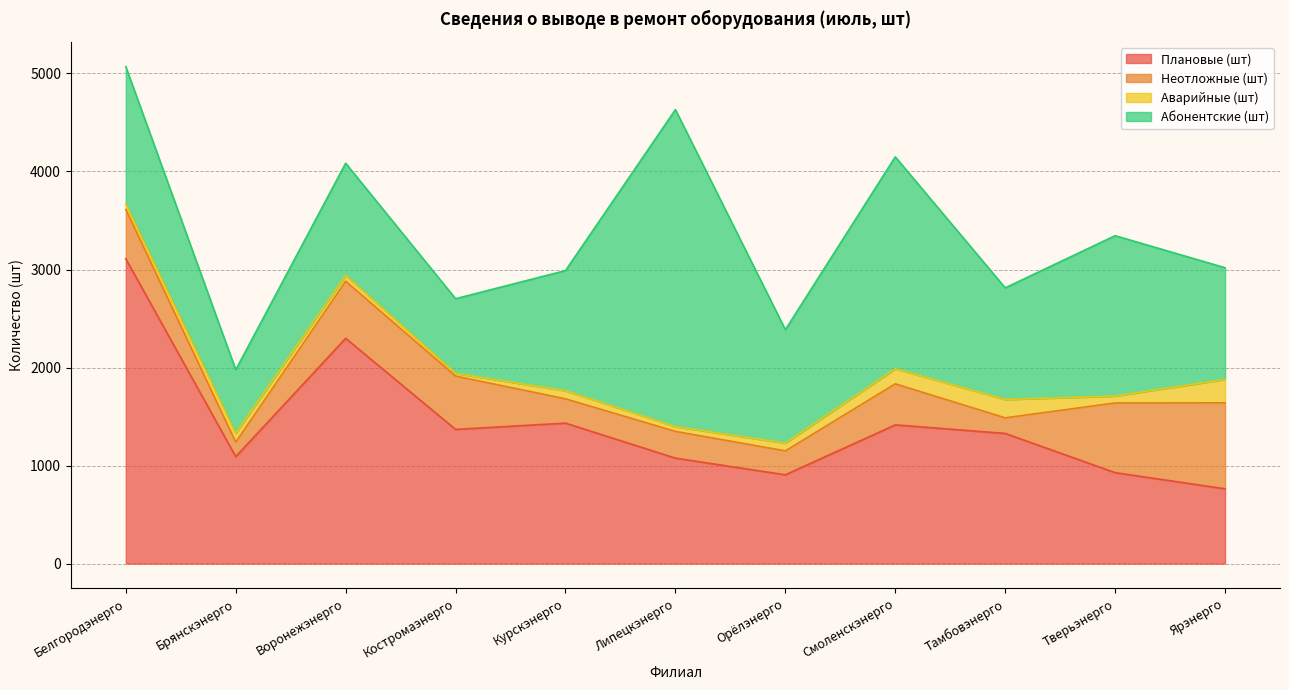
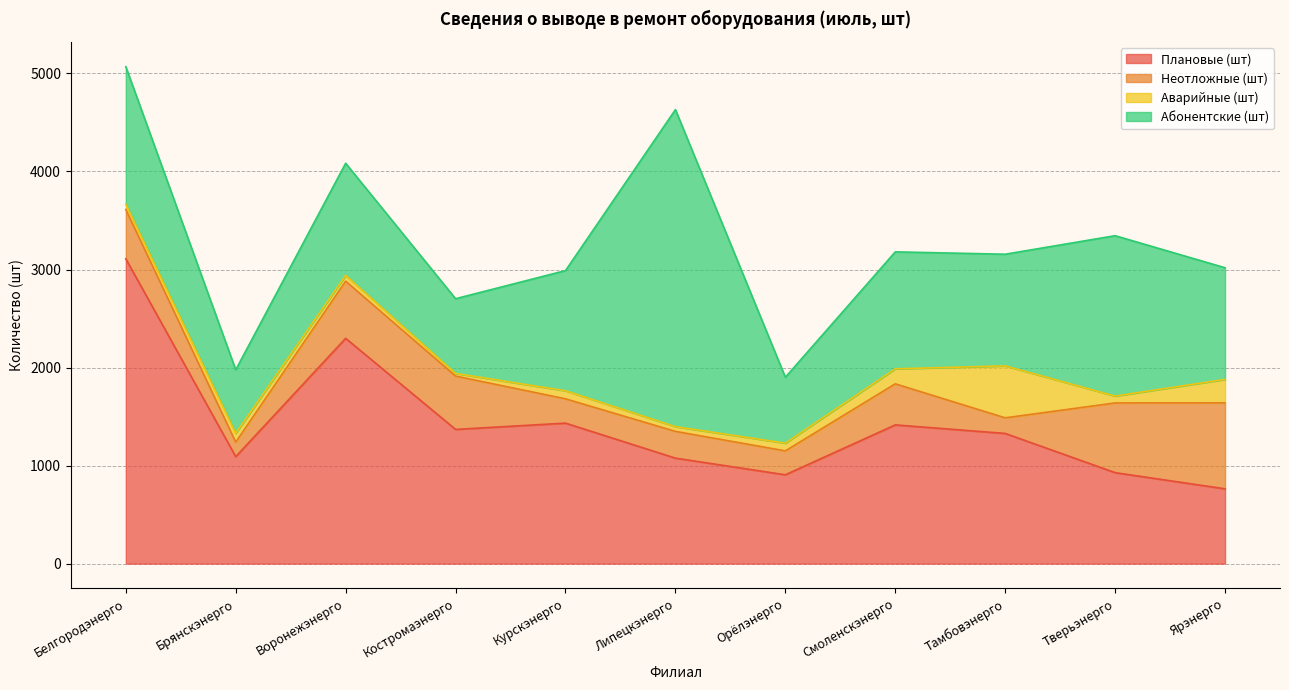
Абонентские (шт), Орёлэнерго: 1200 -> 700
Абонентские (шт), Смоленскэнерго: 2200 -> 1200
Аварийные (шт), Тамбовэнерго: 200 -> 500
